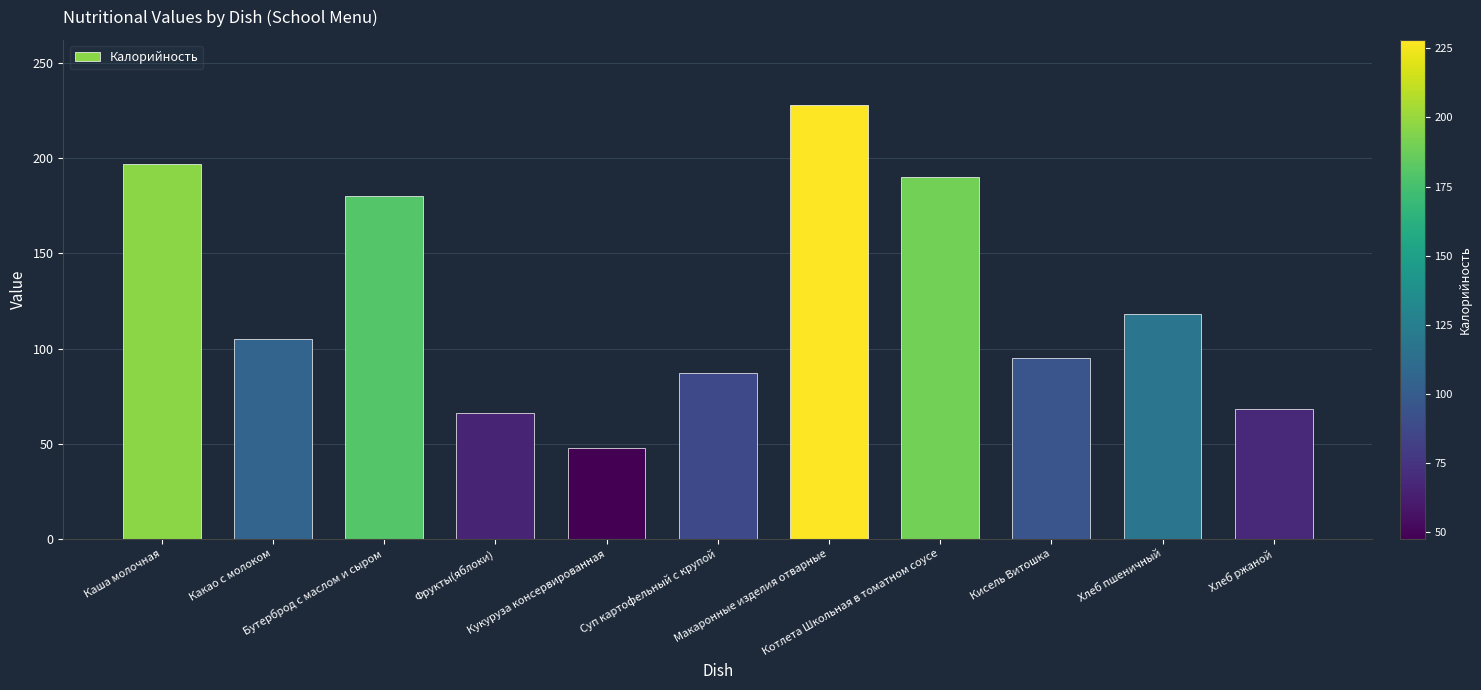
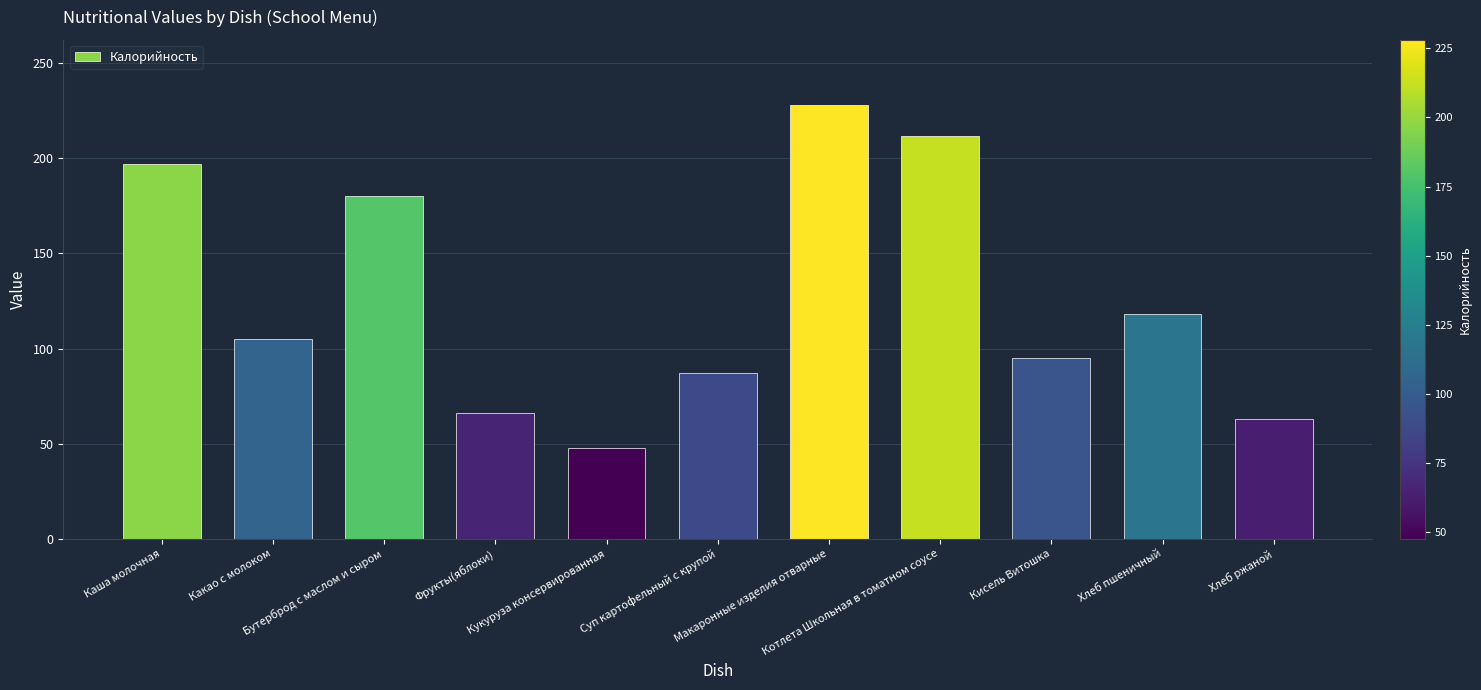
Котлета Школьная в томатном соусе: 190 -> 212
Хлеб ржаной: 68 -> 63
